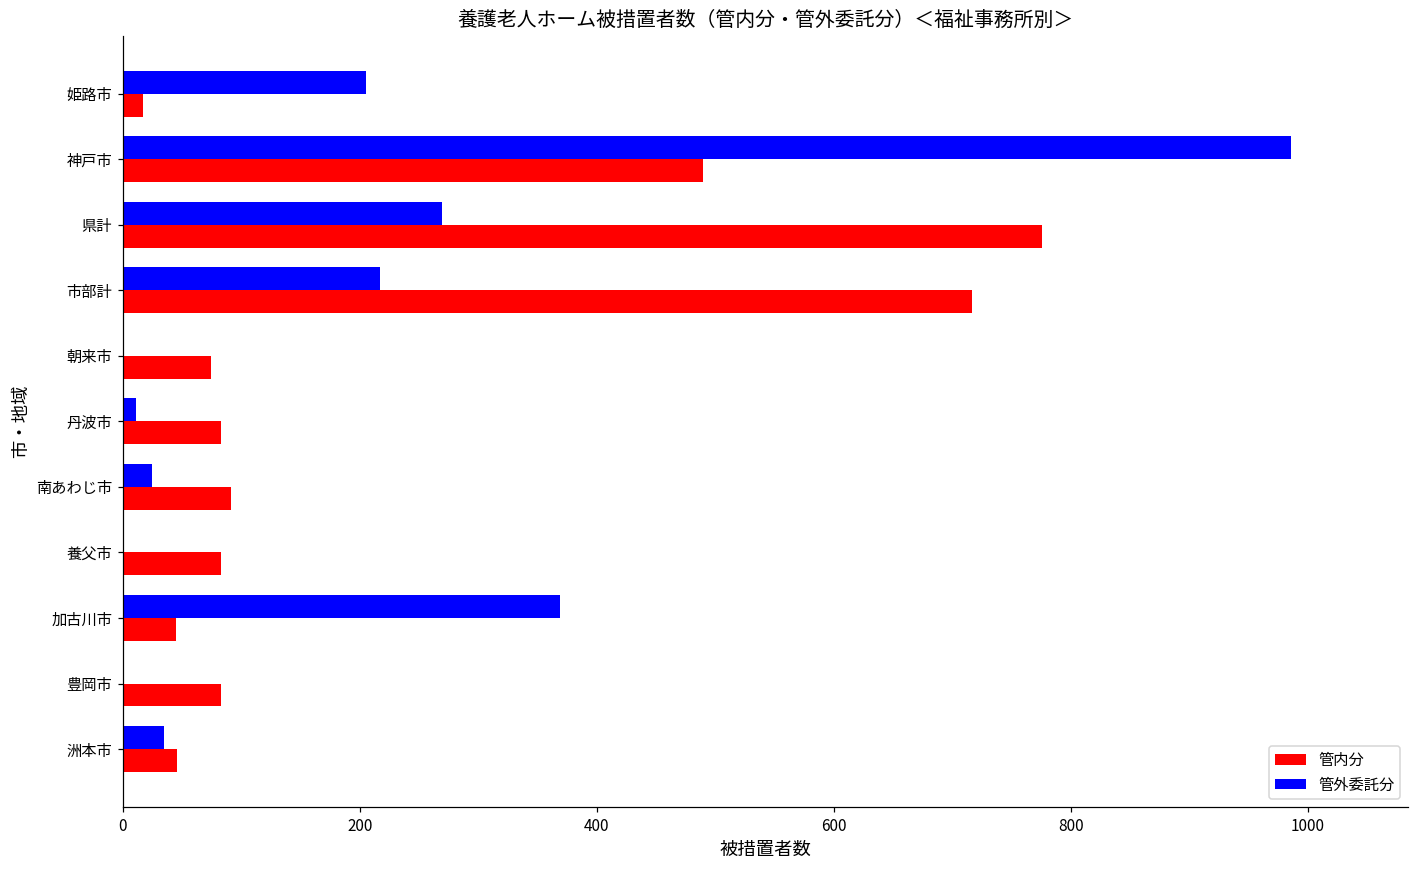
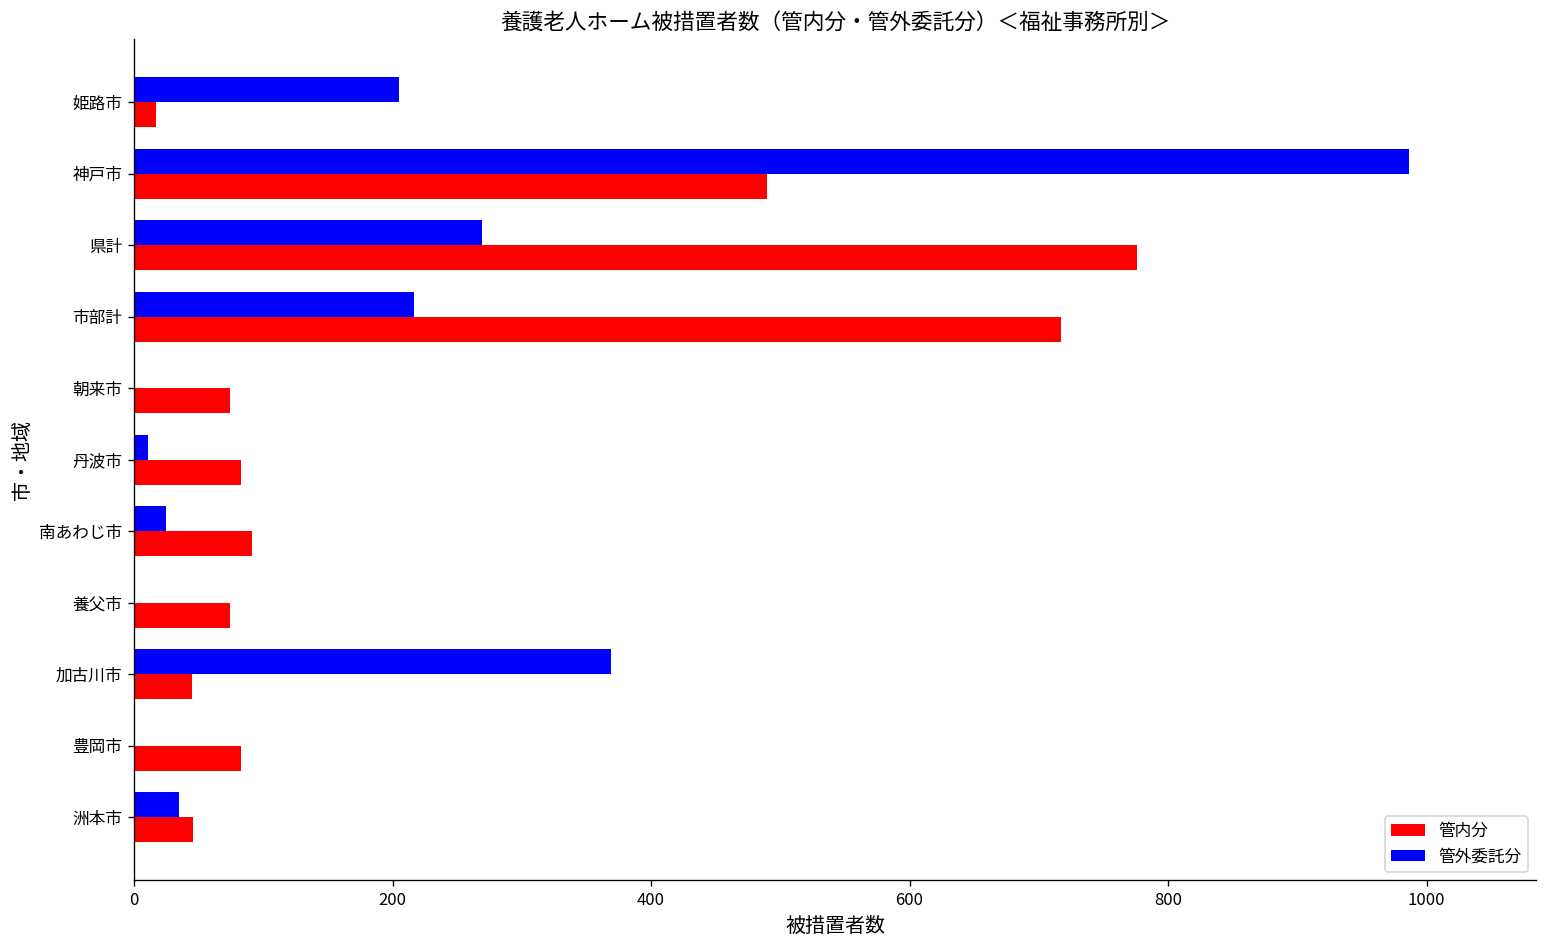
管内分, 養父市: 83 -> 74
